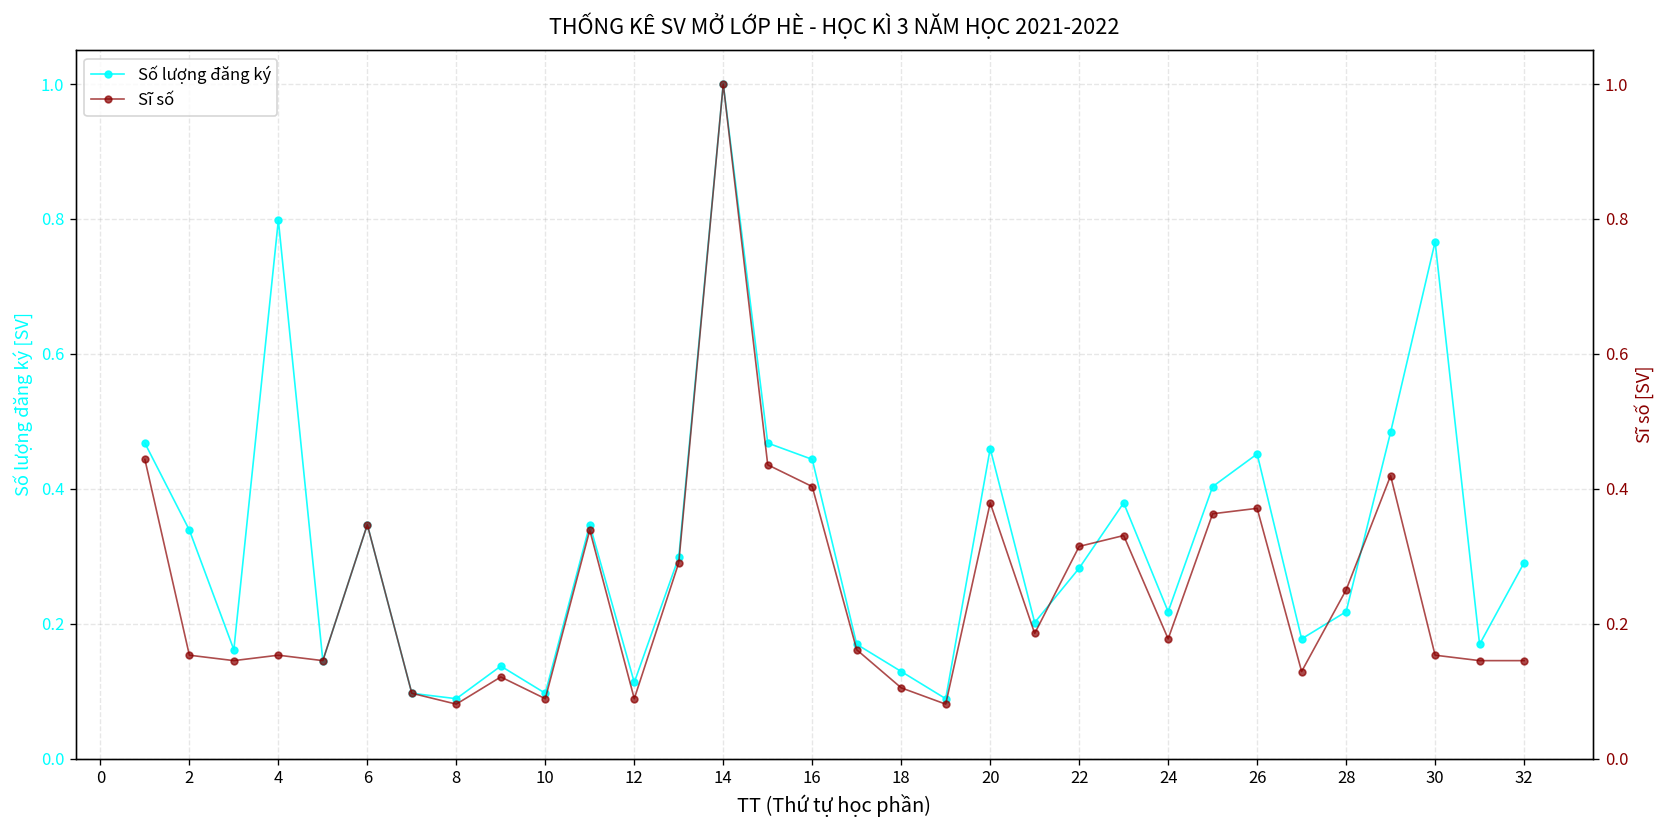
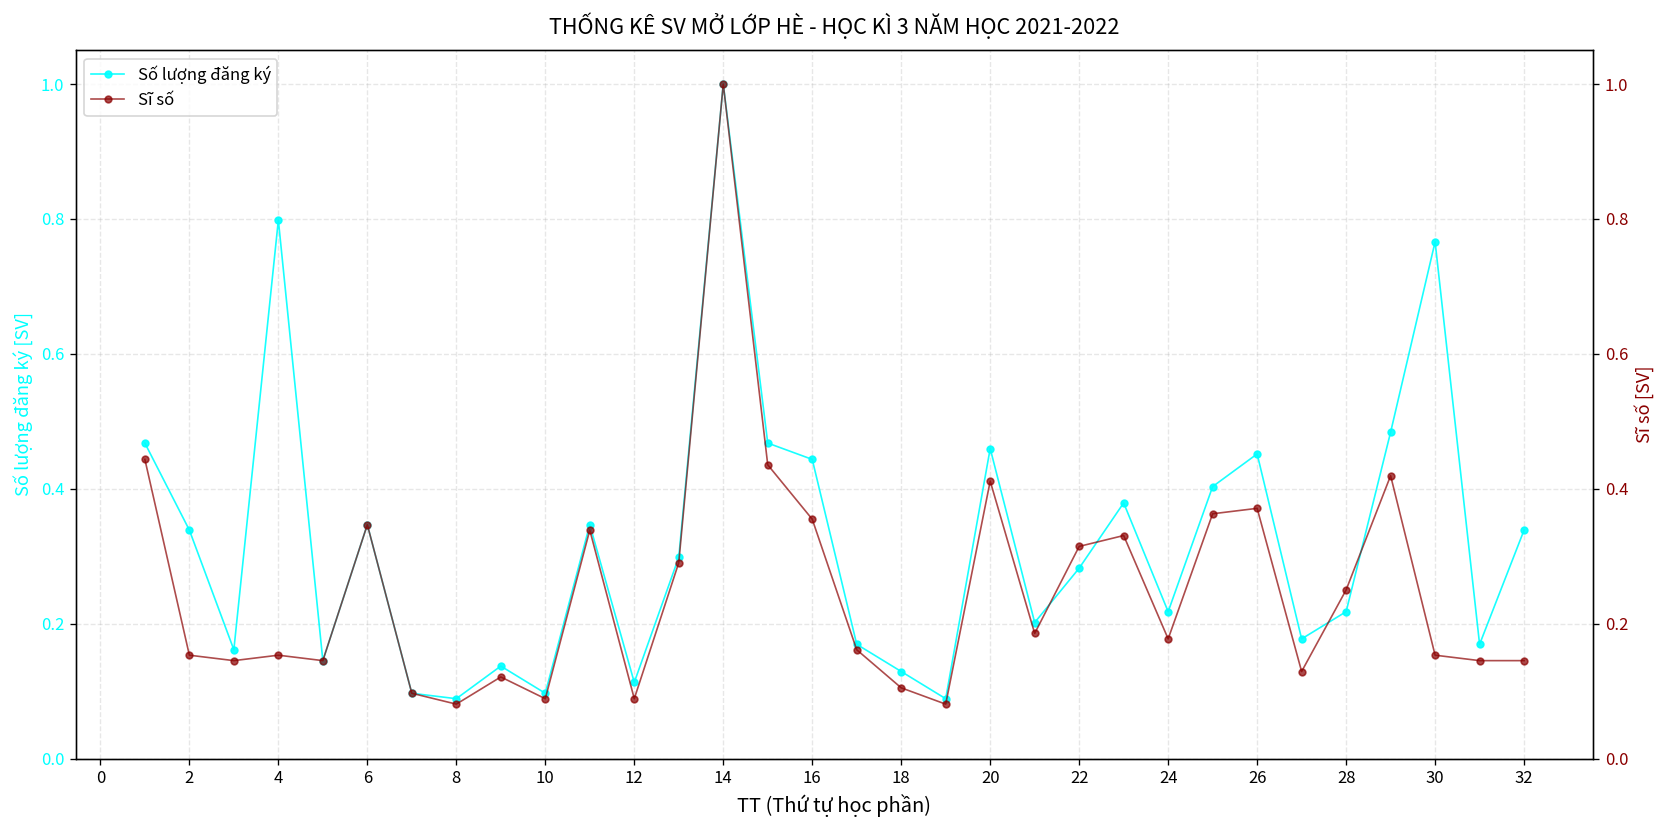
Số lượng đăng ký, 32: 0.29 -> 0.34
Sĩ số, 16: 0.40 -> 0.35
Sĩ số, 20: 0.38 -> 0.41
